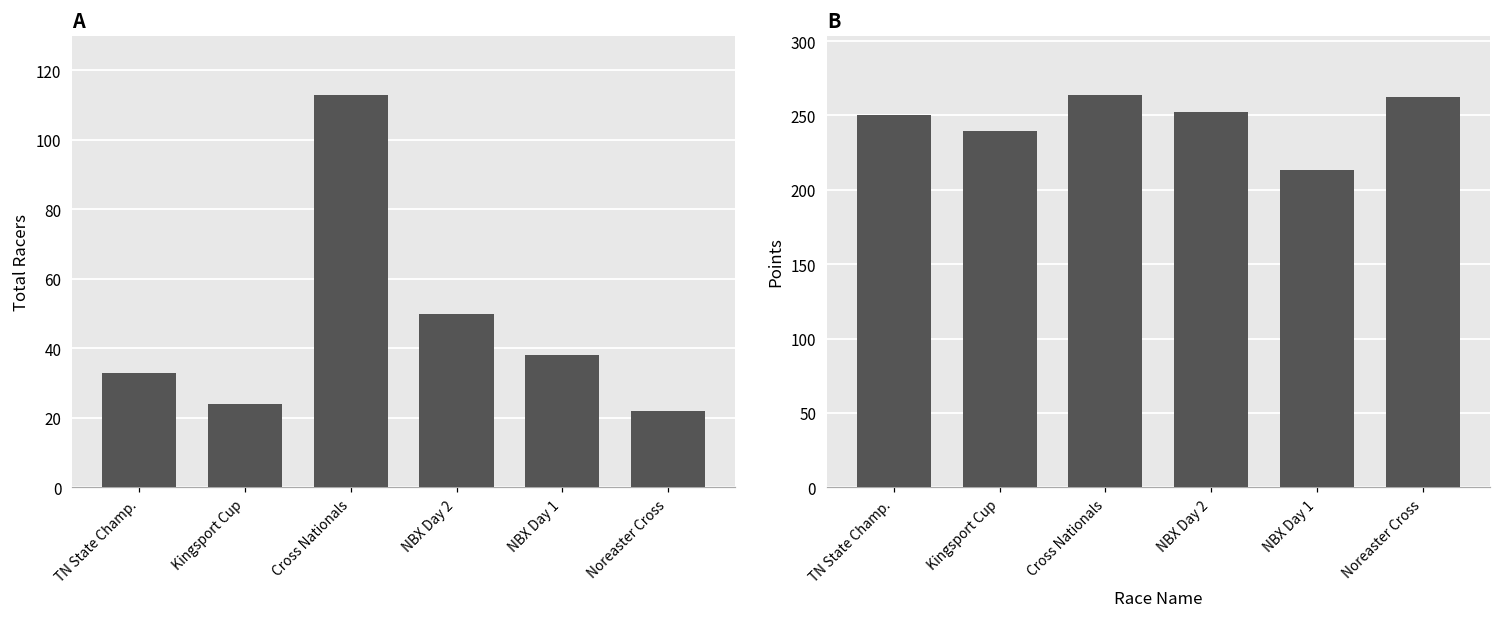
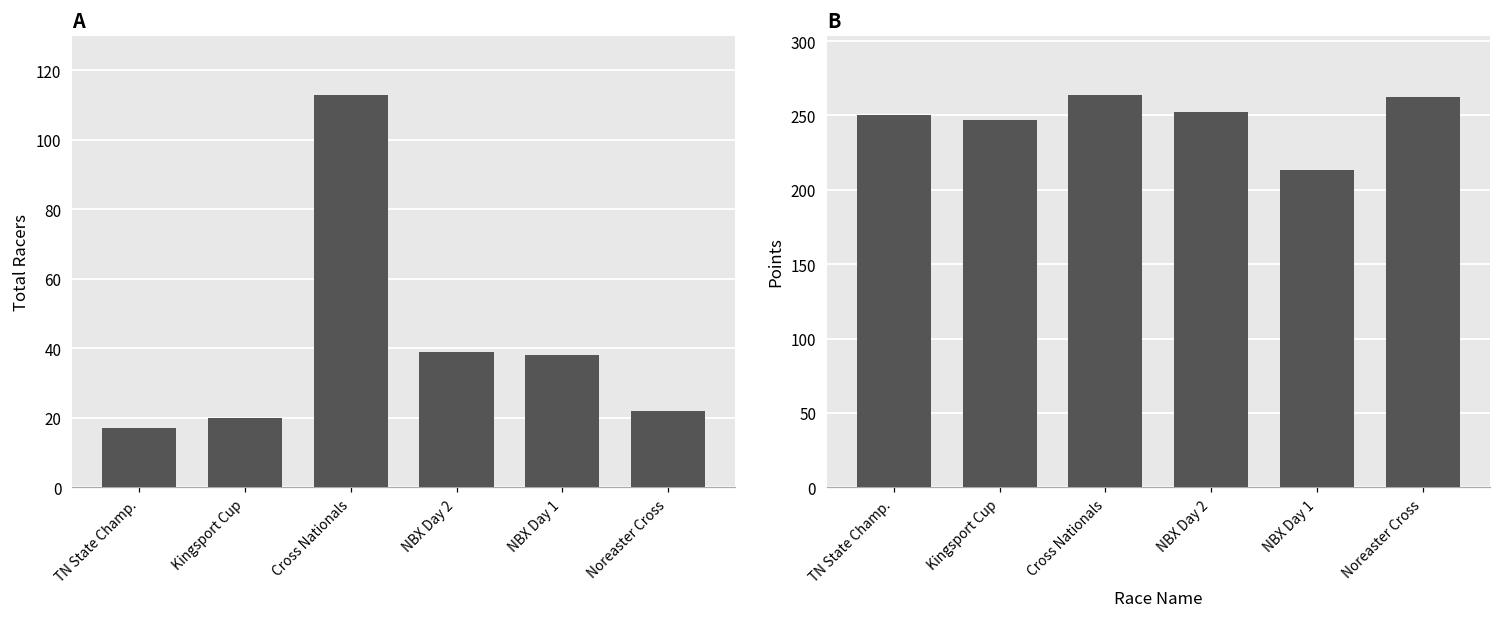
A, TN State Champ.: 33 -> 17
A, Kingsport Cup: 24 -> 20
A, NBX Day 2: 50 -> 39
B, Kingsport Cup: 240 -> 247
